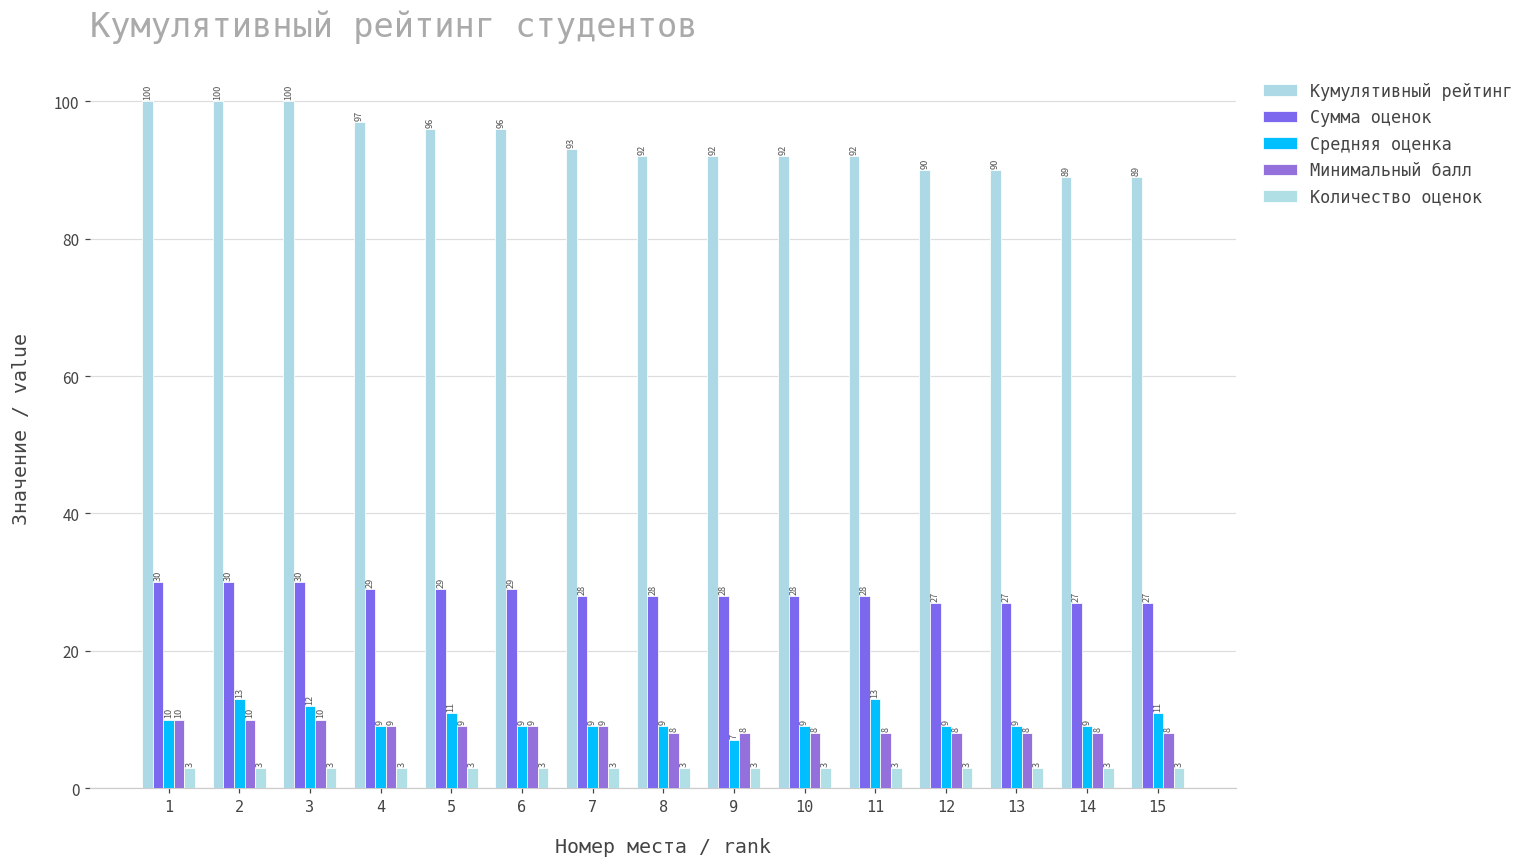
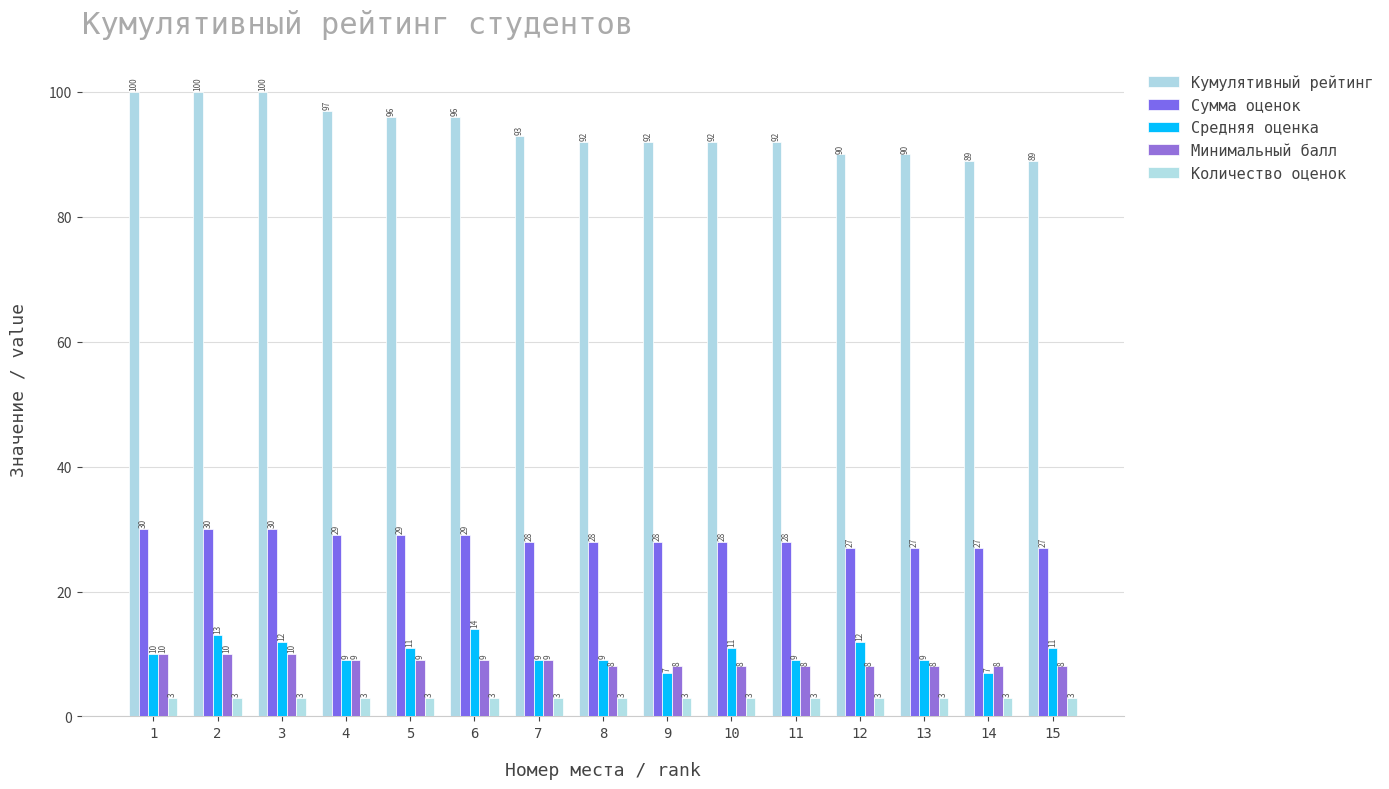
Средняя оценка, 6: 9 -> 14
Средняя оценка, 10: 9 -> 11
Средняя оценка, 11: 13 -> 9
Средняя оценка, 12: 9 -> 12
Средняя оценка, 14: 9 -> 7
